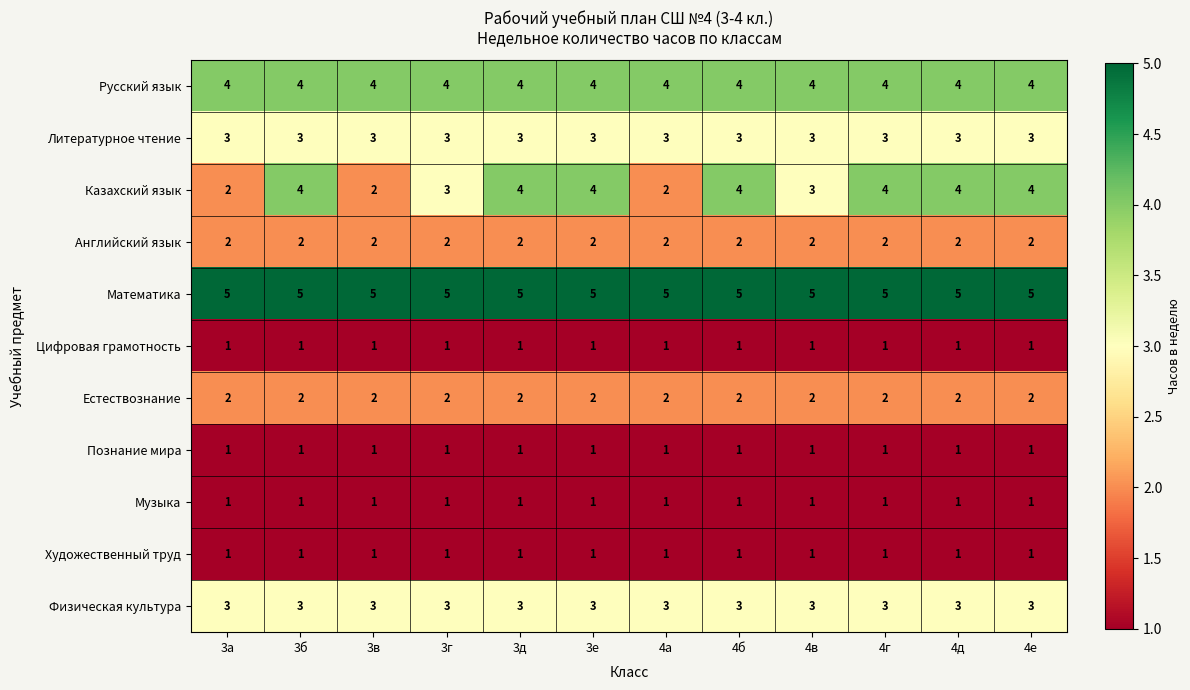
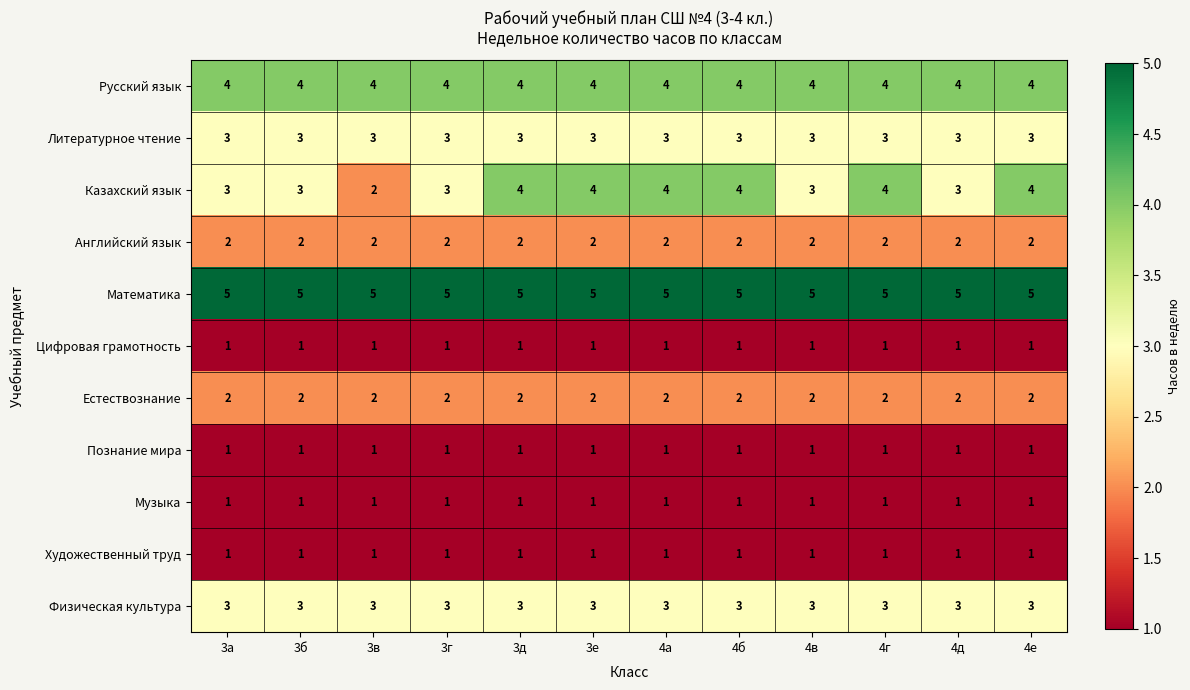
Казахский язык, 3а: 2 -> 3
Казахский язык, 3б: 4 -> 3
Казахский язык, 4а: 2 -> 4
Казахский язык, 4д: 4 -> 3
